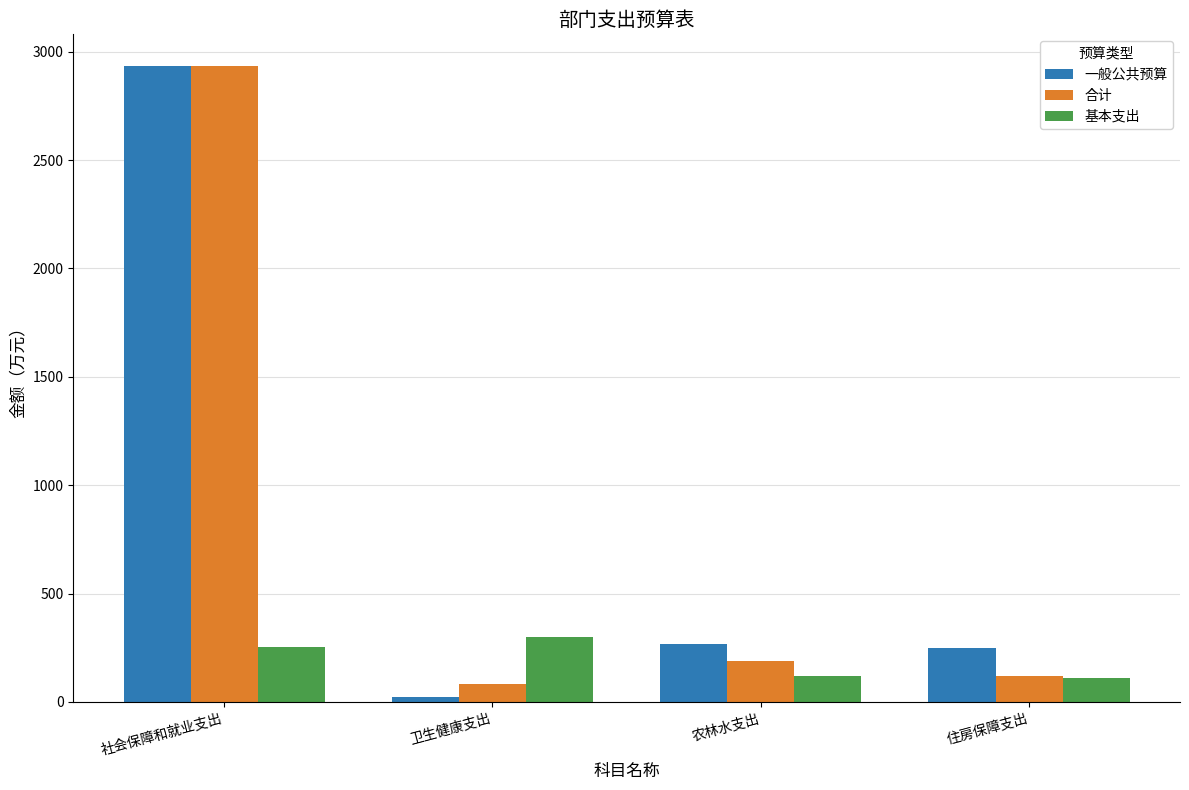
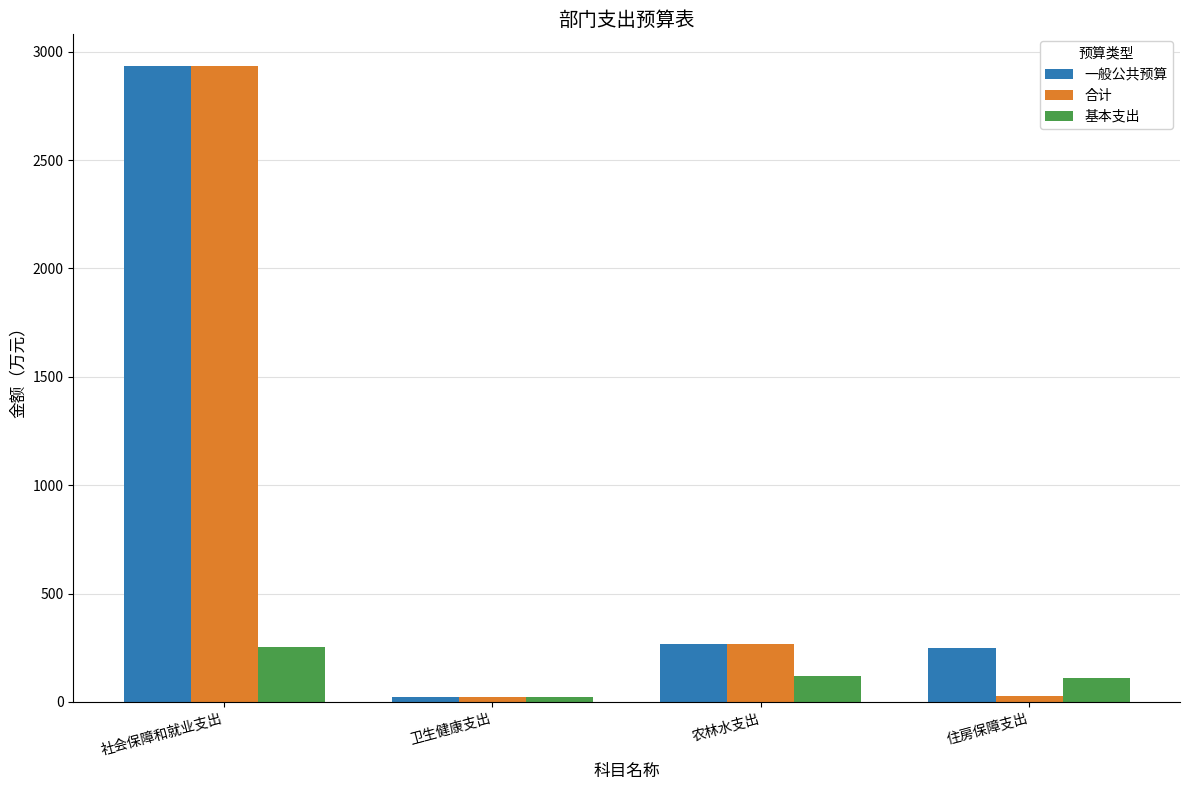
合计, 卫生健康支出: 80 -> 20
基本支出, 卫生健康支出: 300 -> 20
合计, 农林水支出: 190 -> 270
合计, 住房保障支出: 120 -> 30
